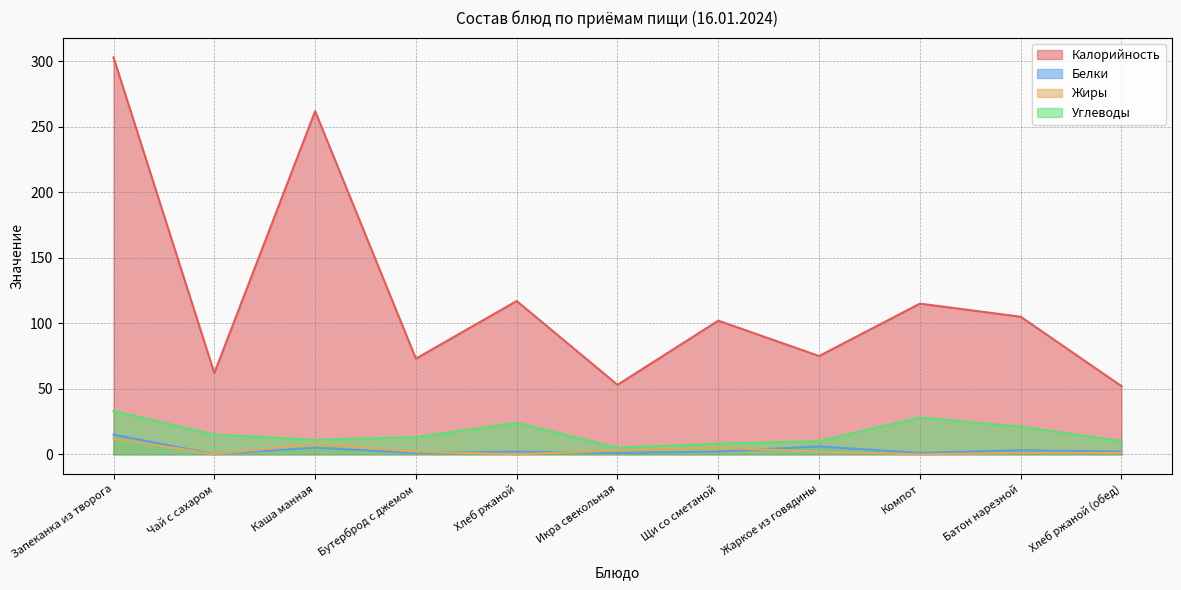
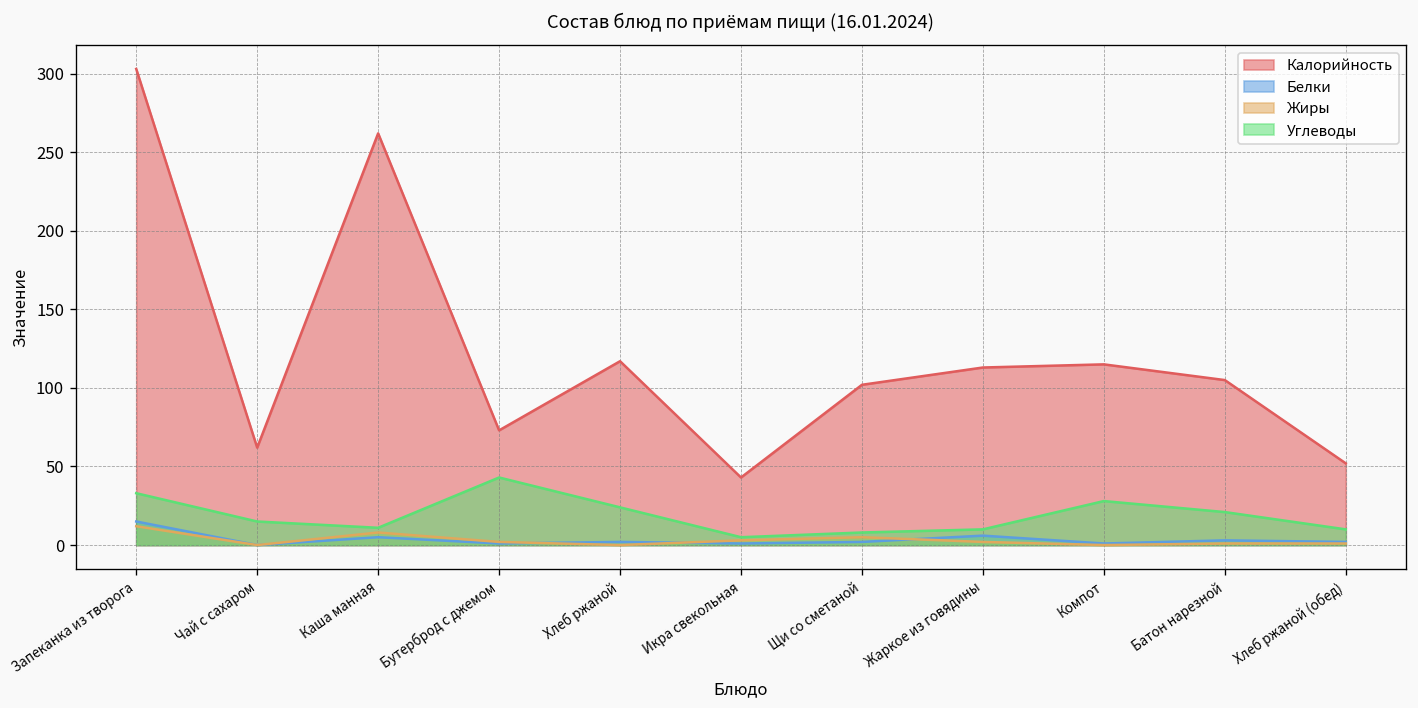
Углеводы, Бутерброд с джемом: 13 -> 43
Калорийность, Икра свекольная: 53 -> 43
Калорийность, Жаркое из говядины: 75 -> 113
